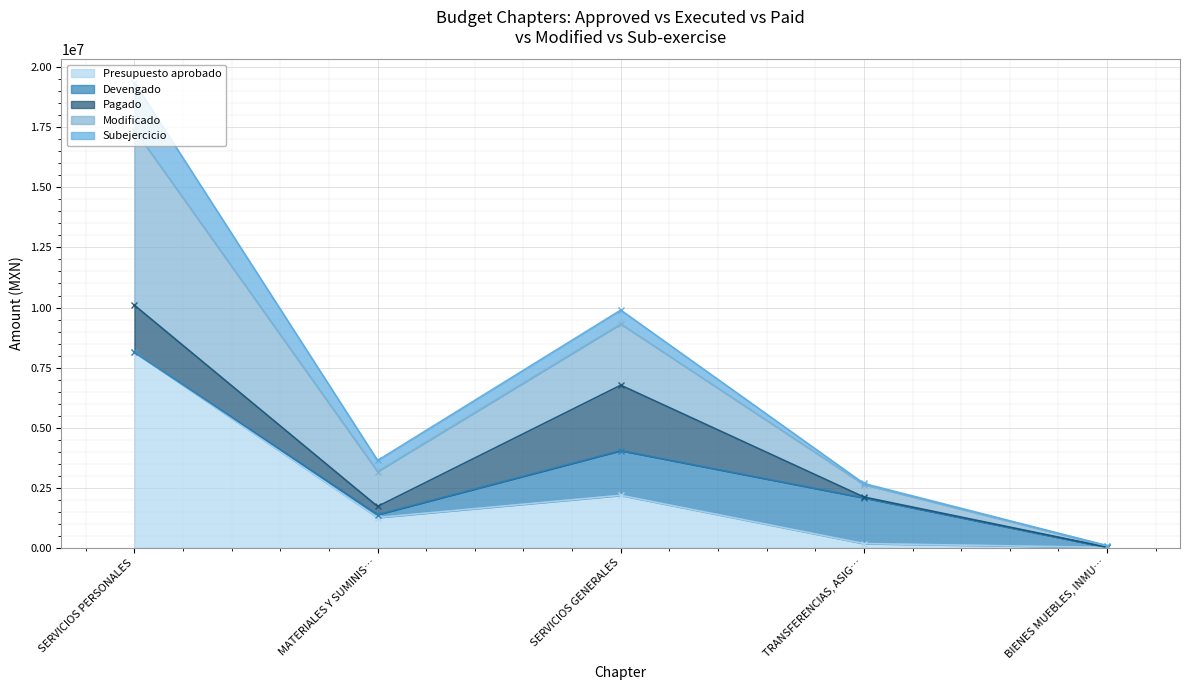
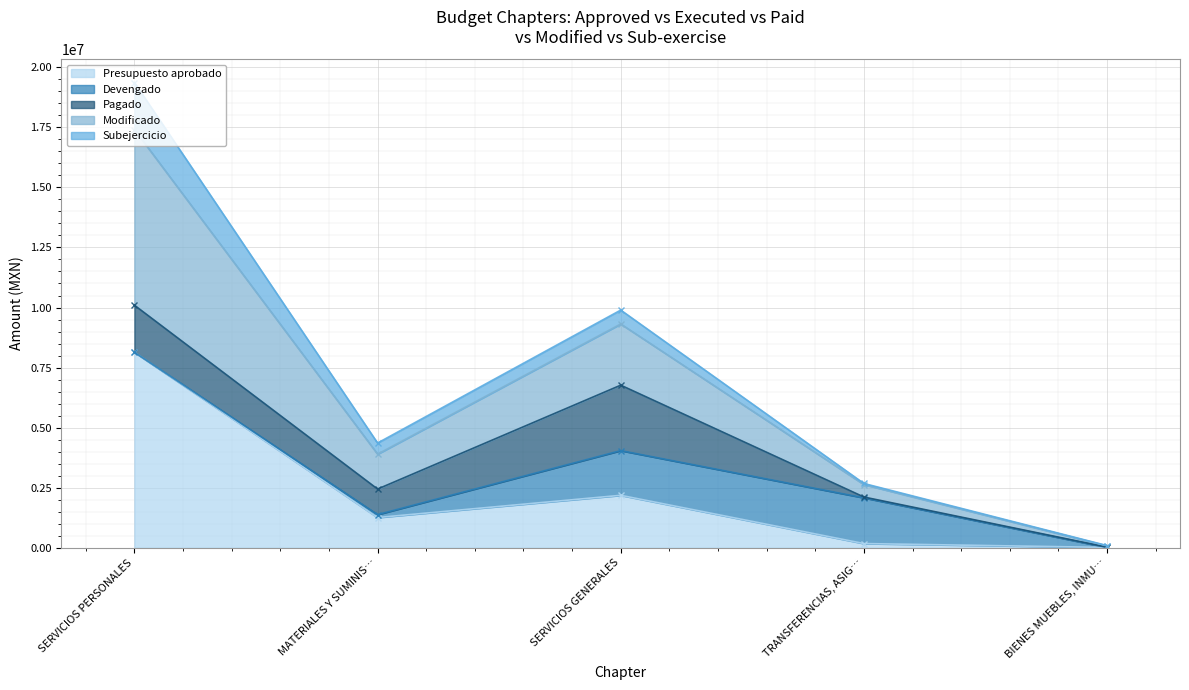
Pagado, MATERIALES Y SUMINIS…: 300000 -> 1100000
